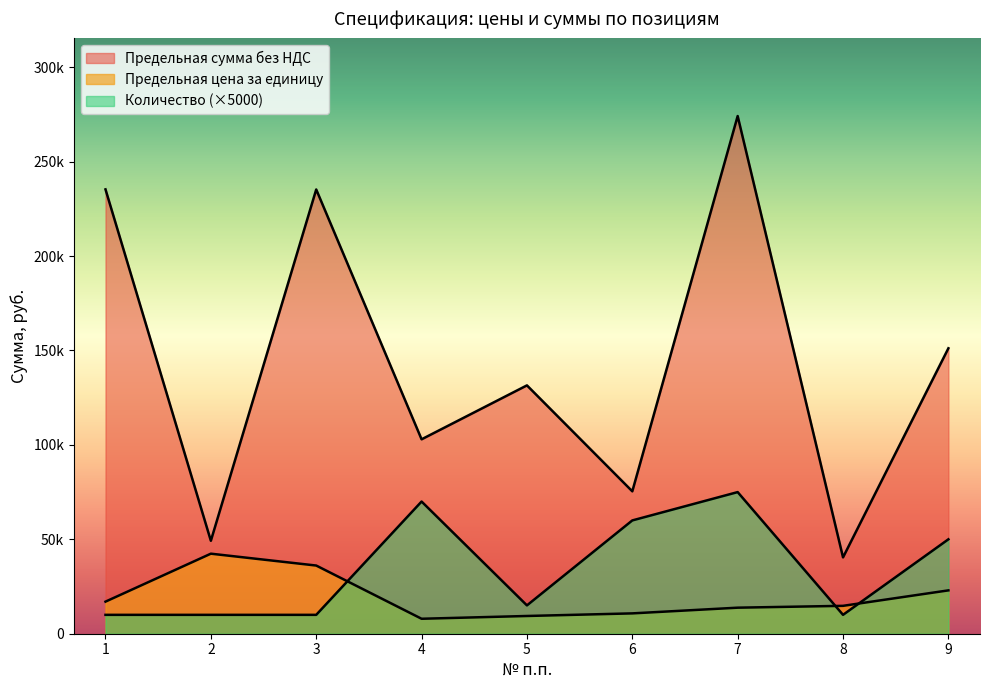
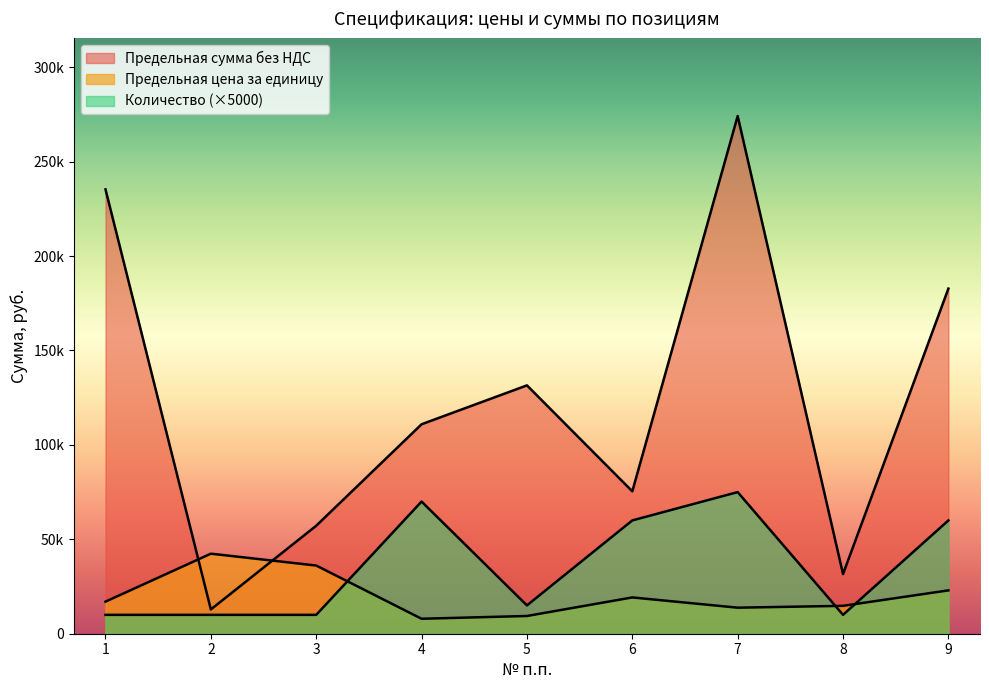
Предельная сумма без НДС, 2: 49000 -> 13000
Предельная сумма без НДС, 3: 235000 -> 57000
Предельная сумма без НДС, 4: 103000 -> 111000
Предельная цена за единицу, 6: 11000 -> 19000
Предельная сумма без НДС, 8: 40000 -> 32000
Предельная сумма без НДС, 9: 151000 -> 183000
Количество (×5000), 9: 50000 -> 60000
